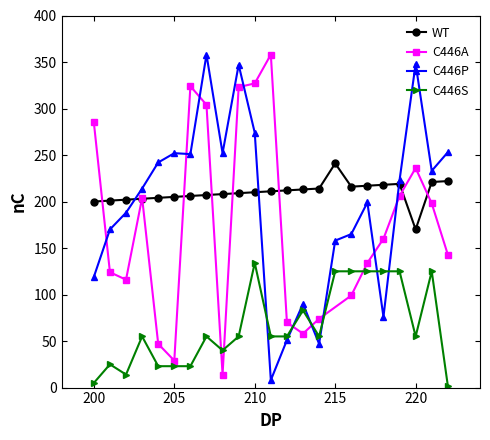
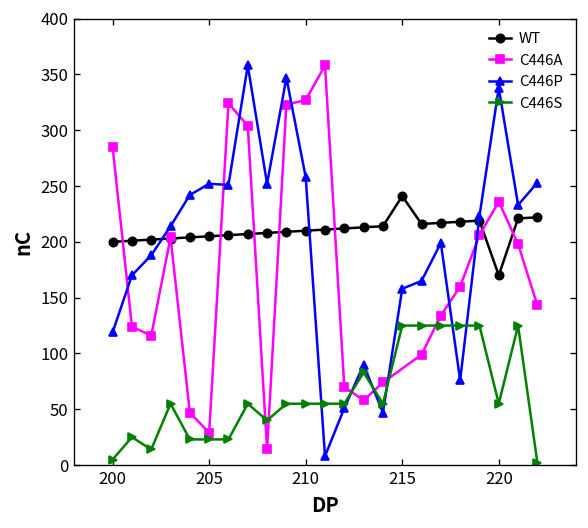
C446P, 210: 270 -> 260
C446S, 210: 130 -> 60
C446P, 220: 350 -> 340
